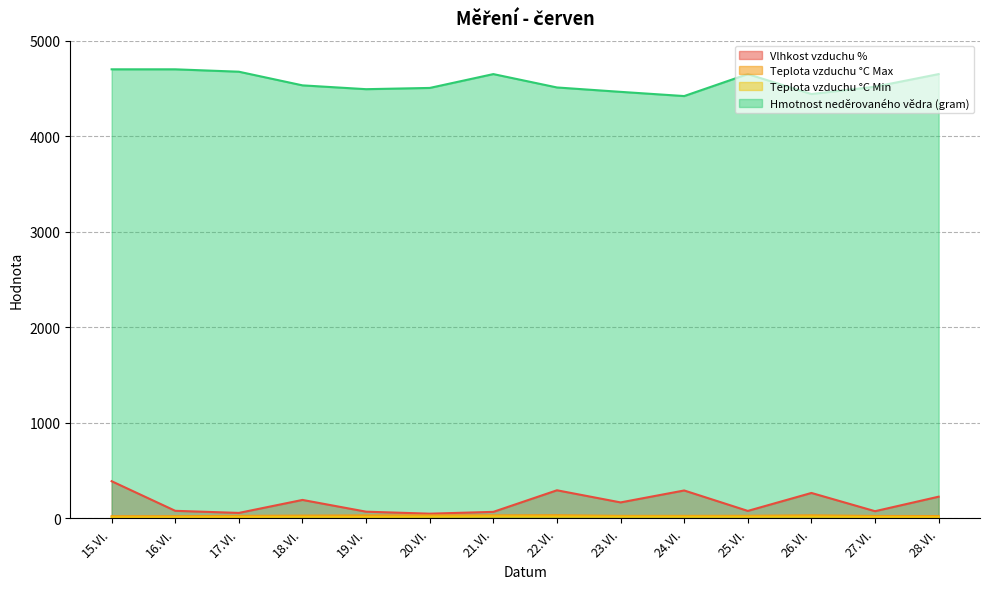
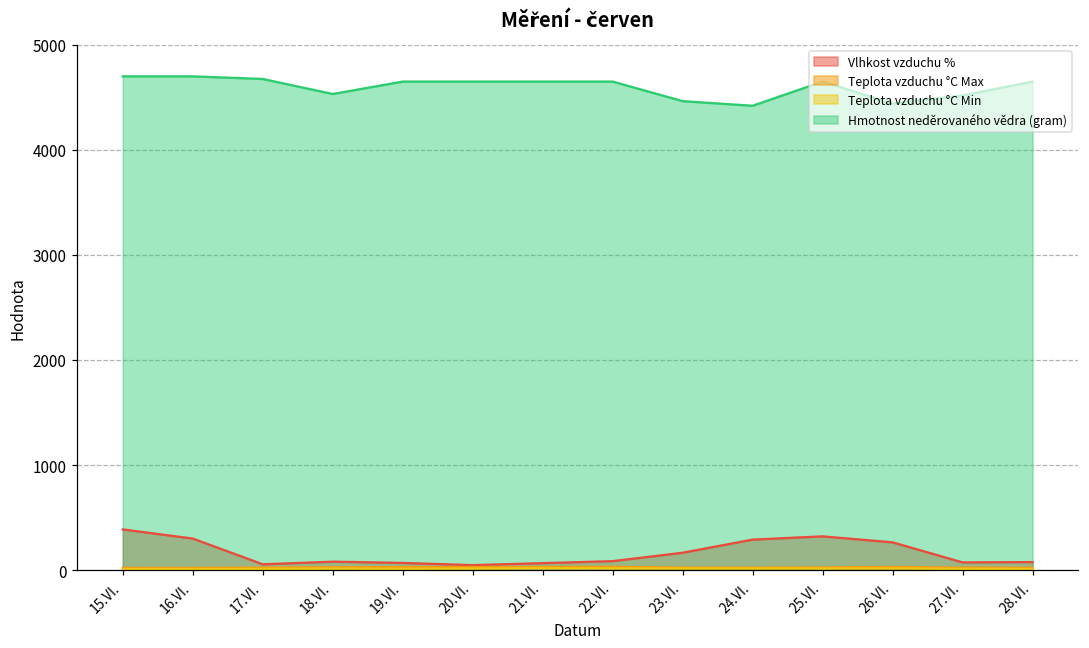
Vlhkost vzduchu %, 16.VI.: 100 -> 300
Vlhkost vzduchu %, 18.VI.: 200 -> 100
Hmotnost neděrovaného vědra (gram), 19.VI.: 4500 -> 4700
Hmotnost neděrovaného vědra (gram), 20.VI.: 4500 -> 4700
Vlhkost vzduchu %, 22.VI.: 300 -> 100
Hmotnost neděrovaného vědra (gram), 22.VI.: 4500 -> 4700
Vlhkost vzduchu %, 25.VI.: 100 -> 300
Vlhkost vzduchu %, 28.VI.: 200 -> 100
